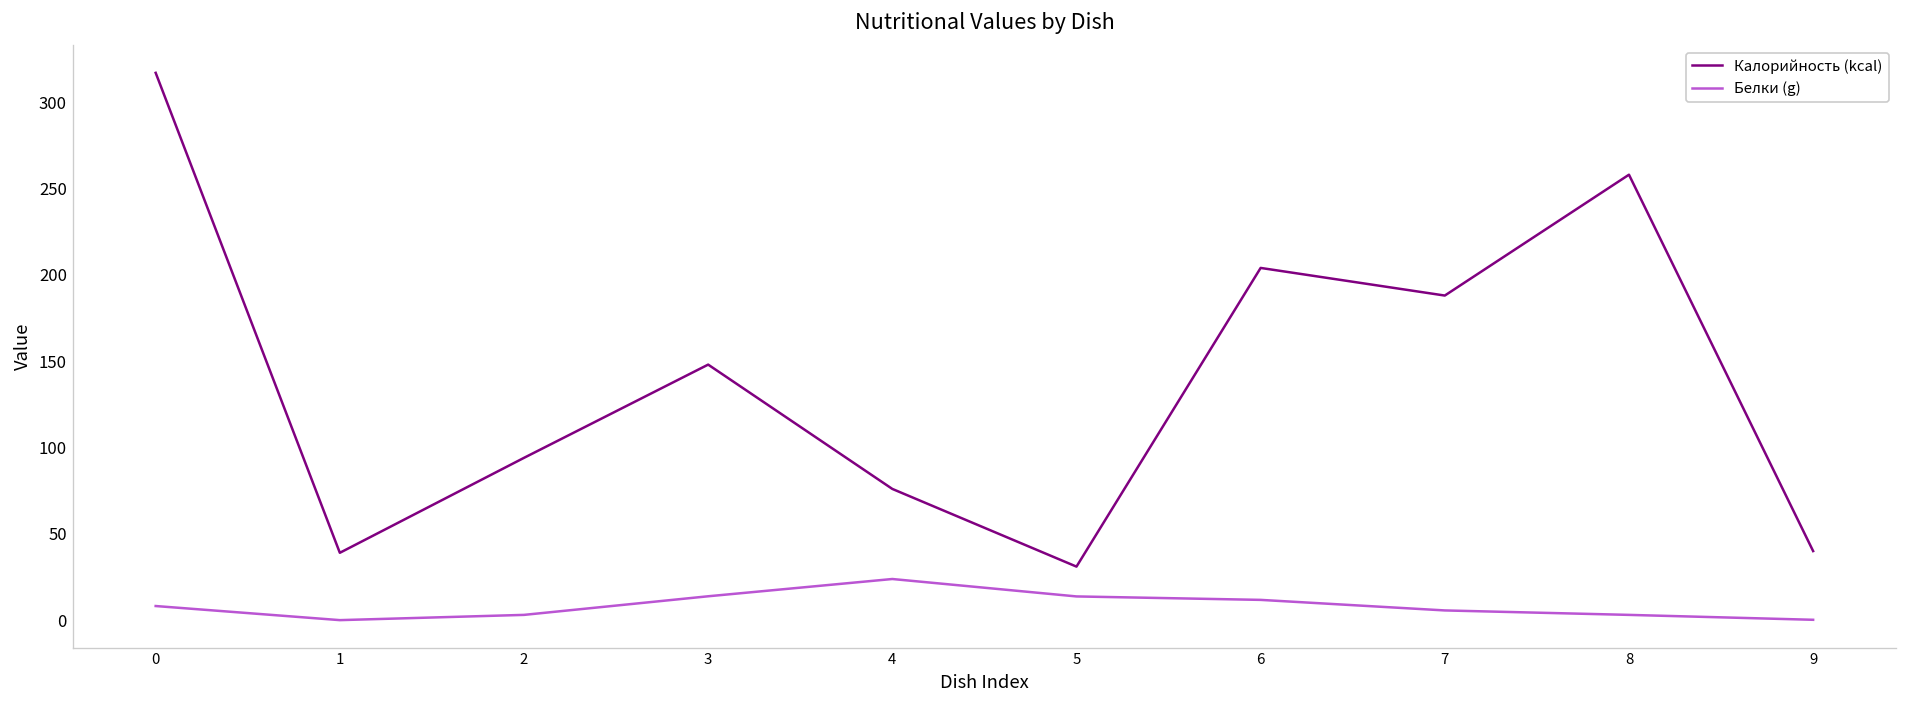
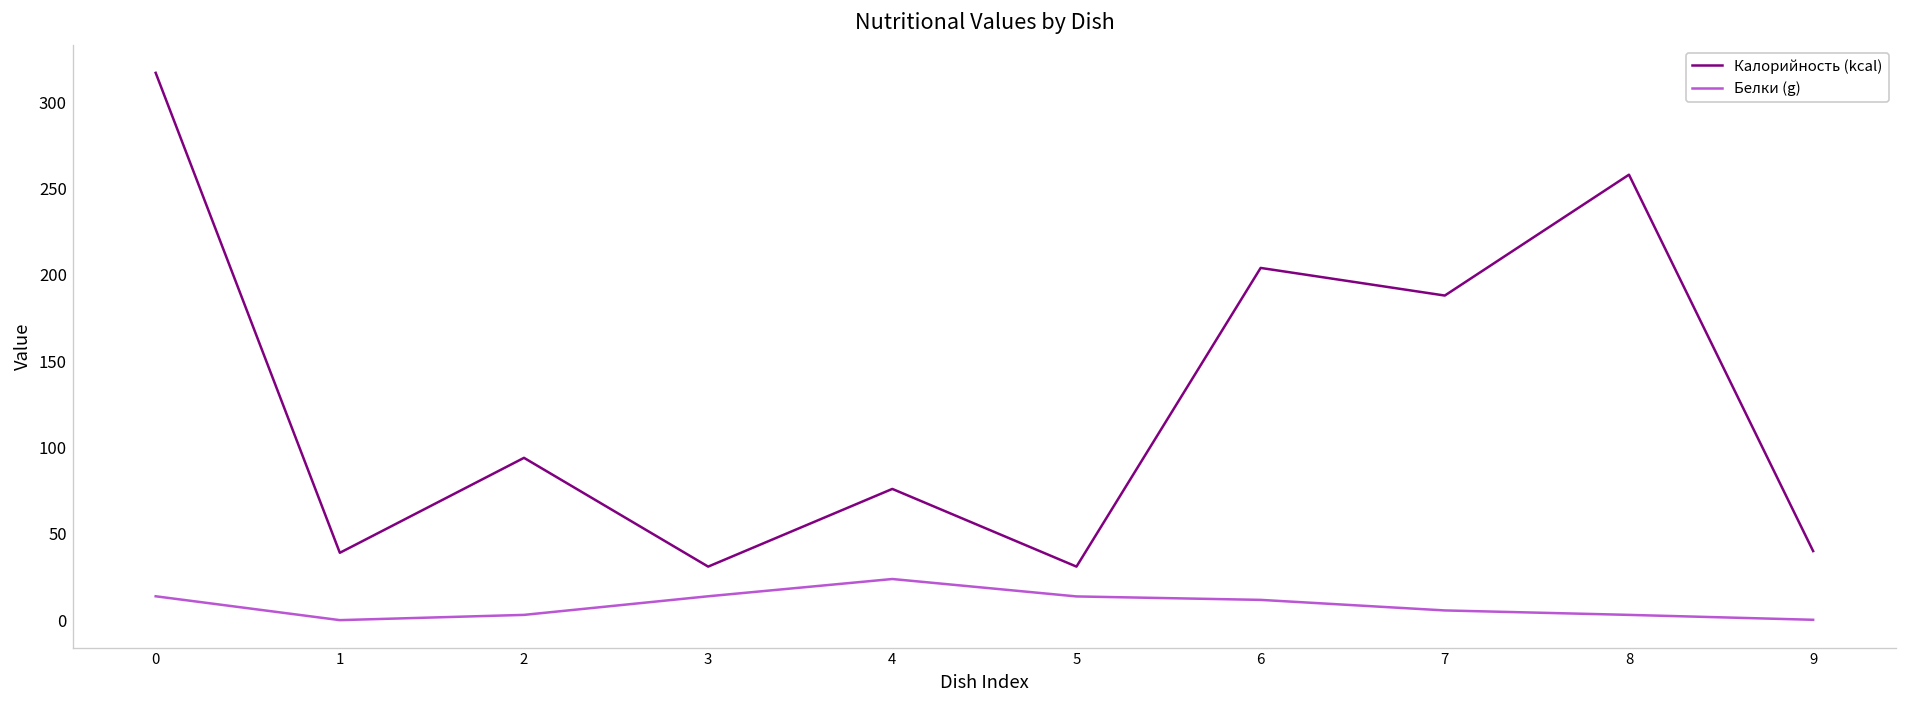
Белки (g), 0: 8 -> 14
Калорийность (kcal), 3: 148 -> 31
